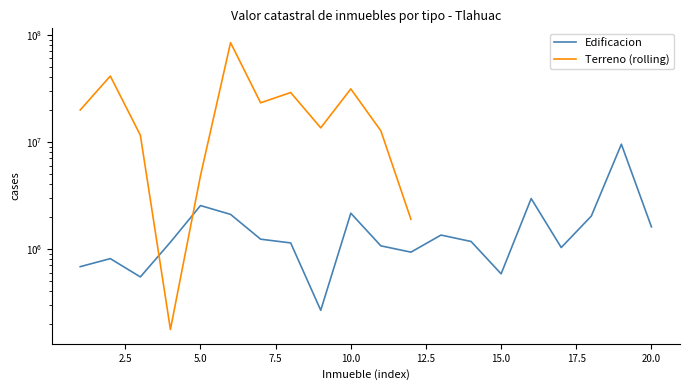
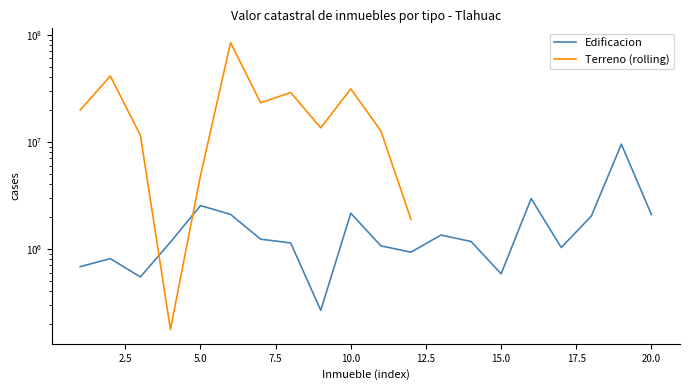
Edificacion, 20.0: 1600000 -> 2100000
